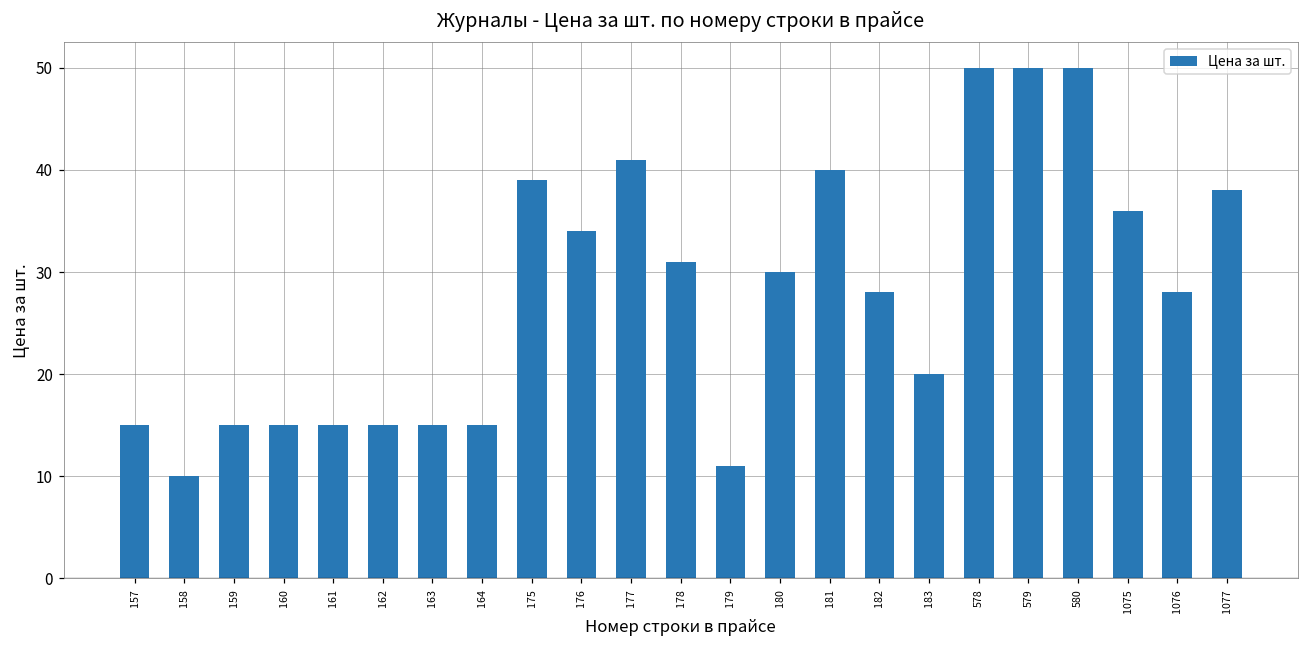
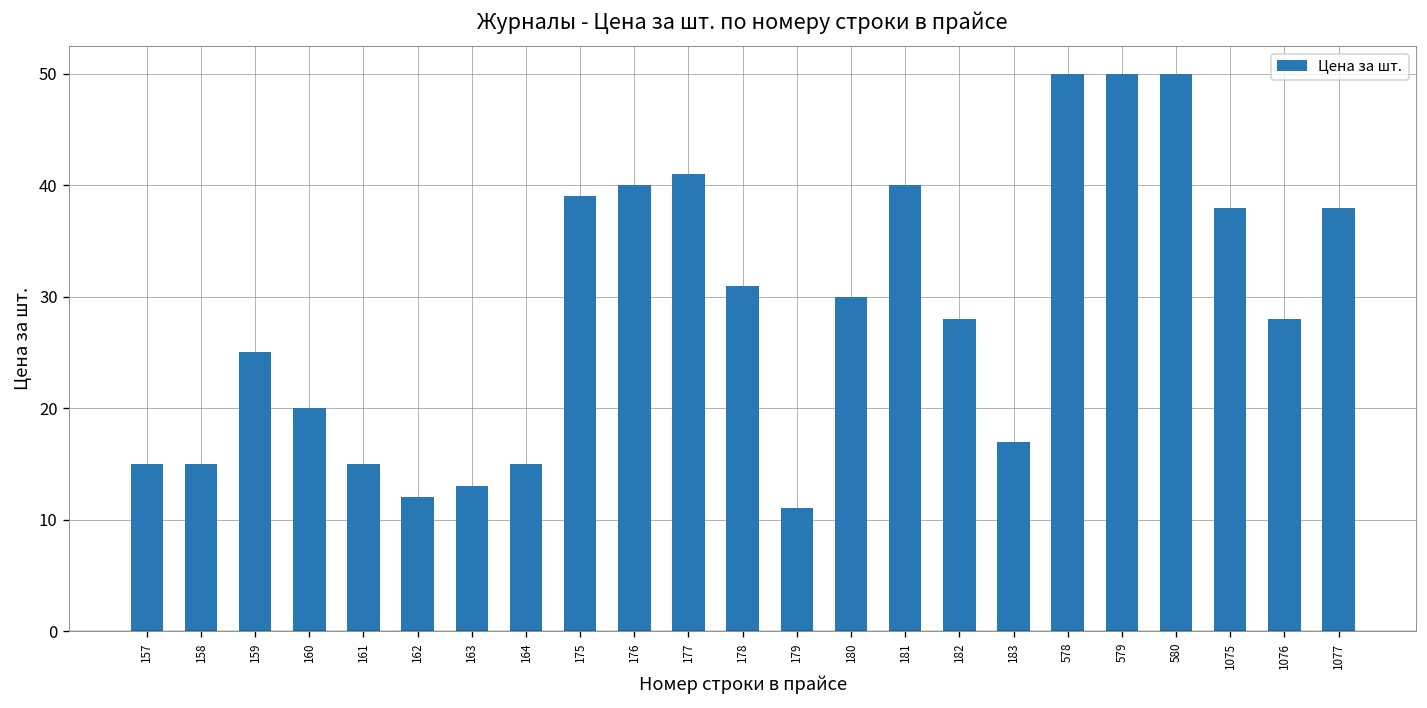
158: 10 -> 15
159: 15 -> 25
160: 15 -> 20
162: 15 -> 12
163: 15 -> 13
176: 34 -> 40
183: 20 -> 17
1075: 36 -> 38
